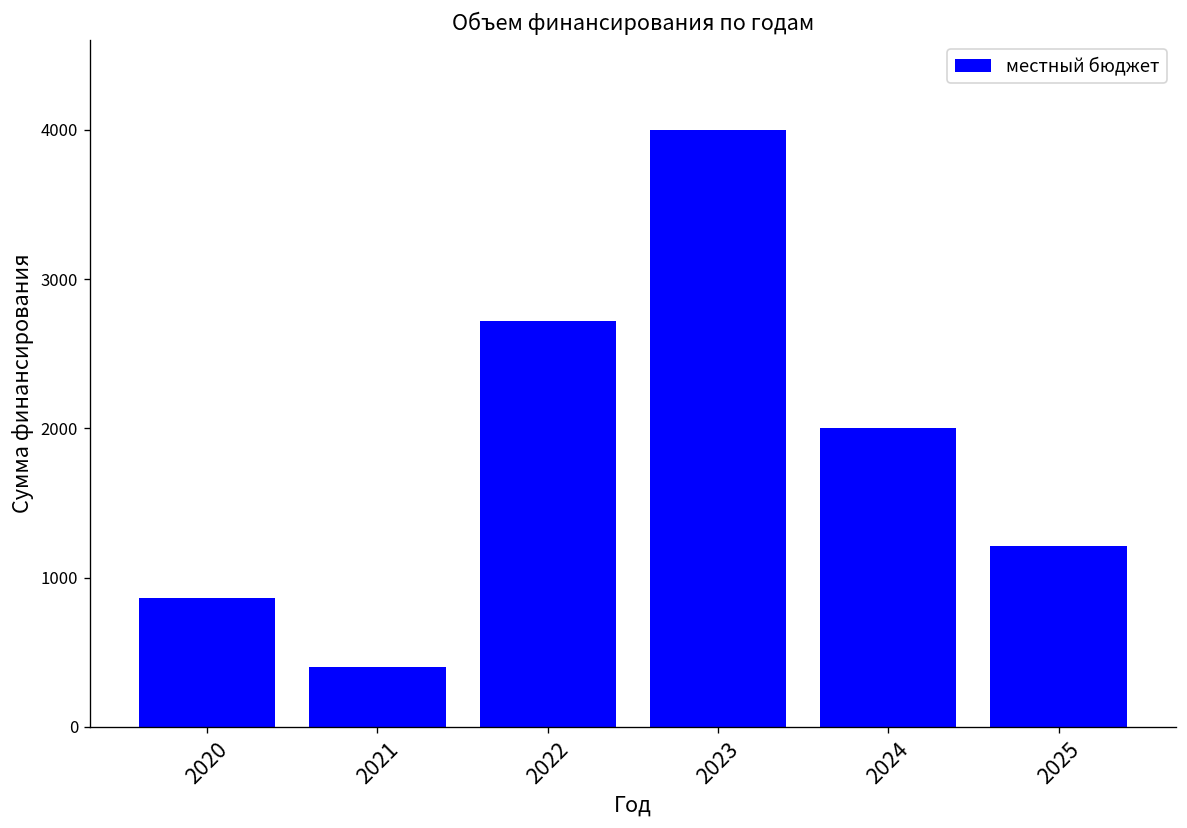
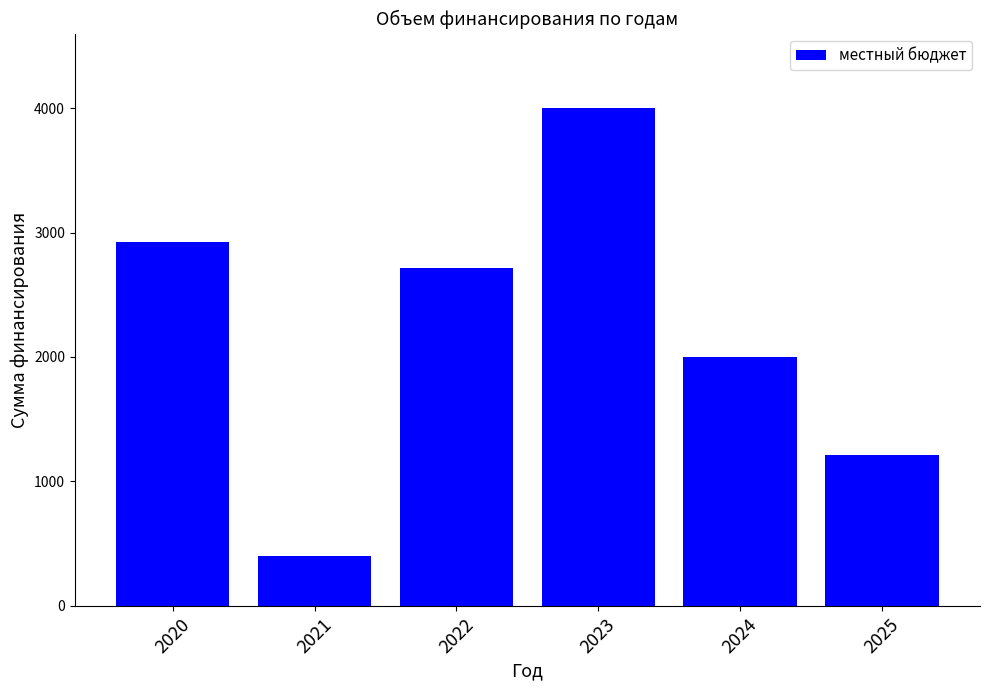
2020: 860 -> 2920
